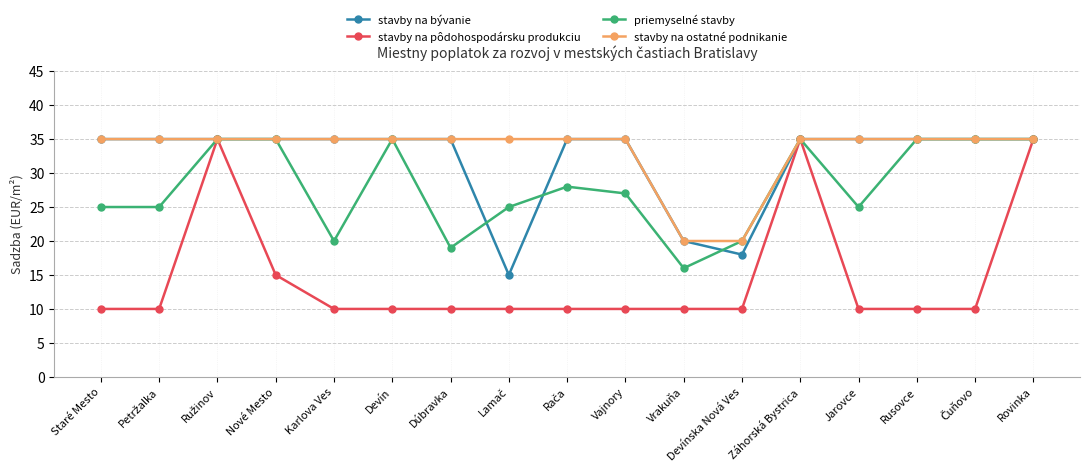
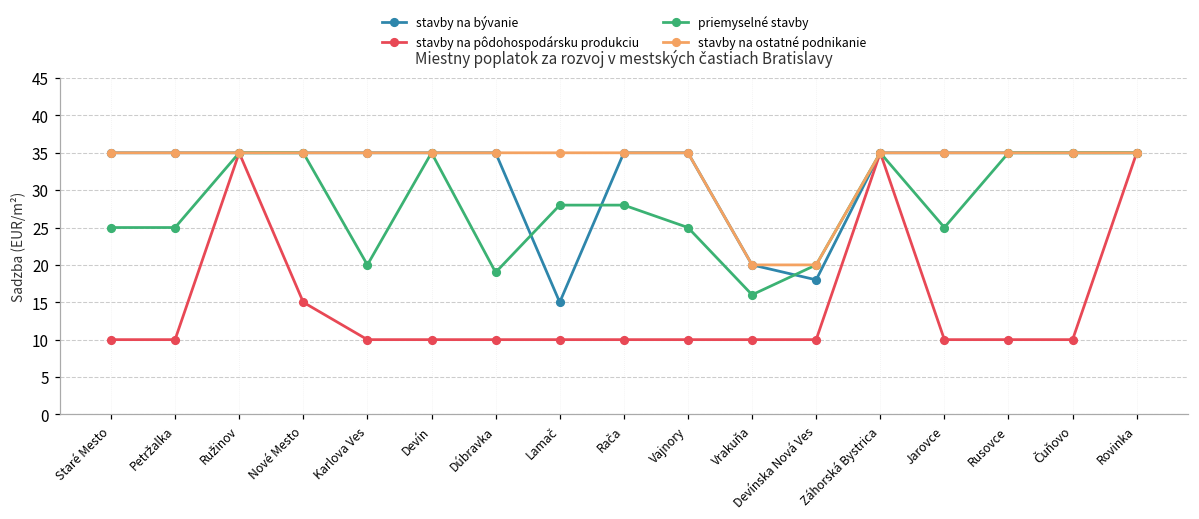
priemyselné stavby, Lamač: 25 -> 28
priemyselné stavby, Vajnory: 27 -> 25
